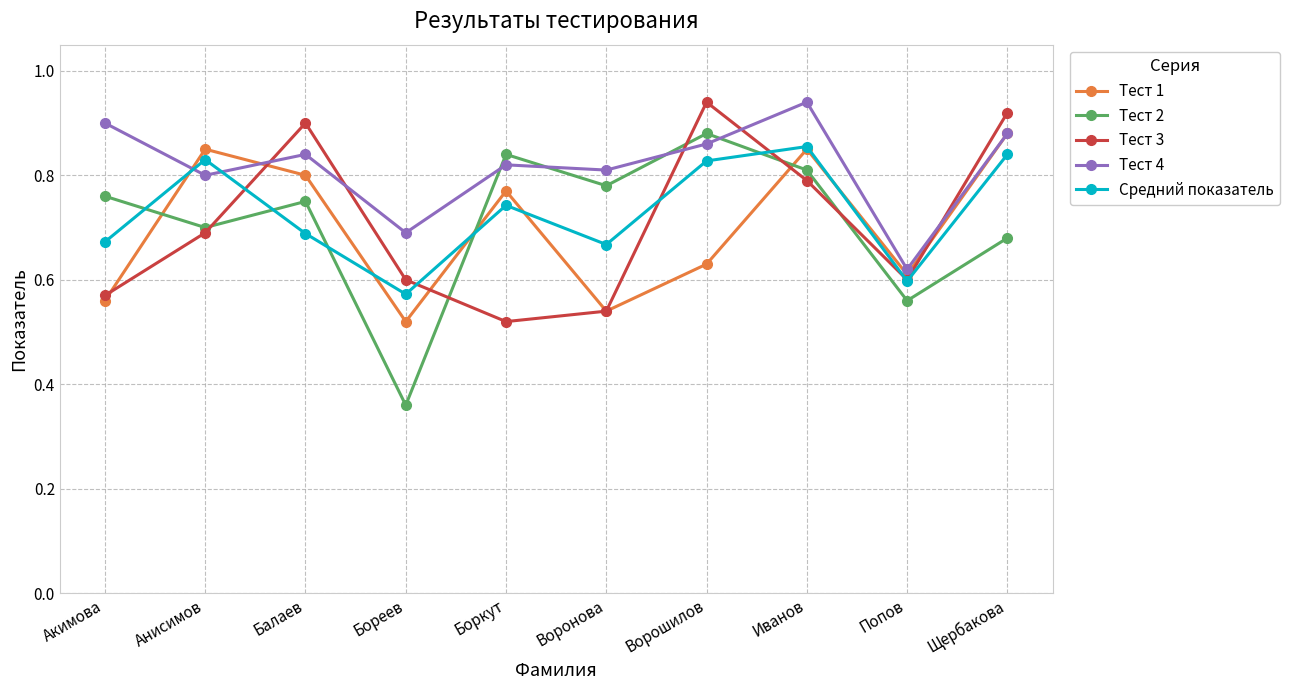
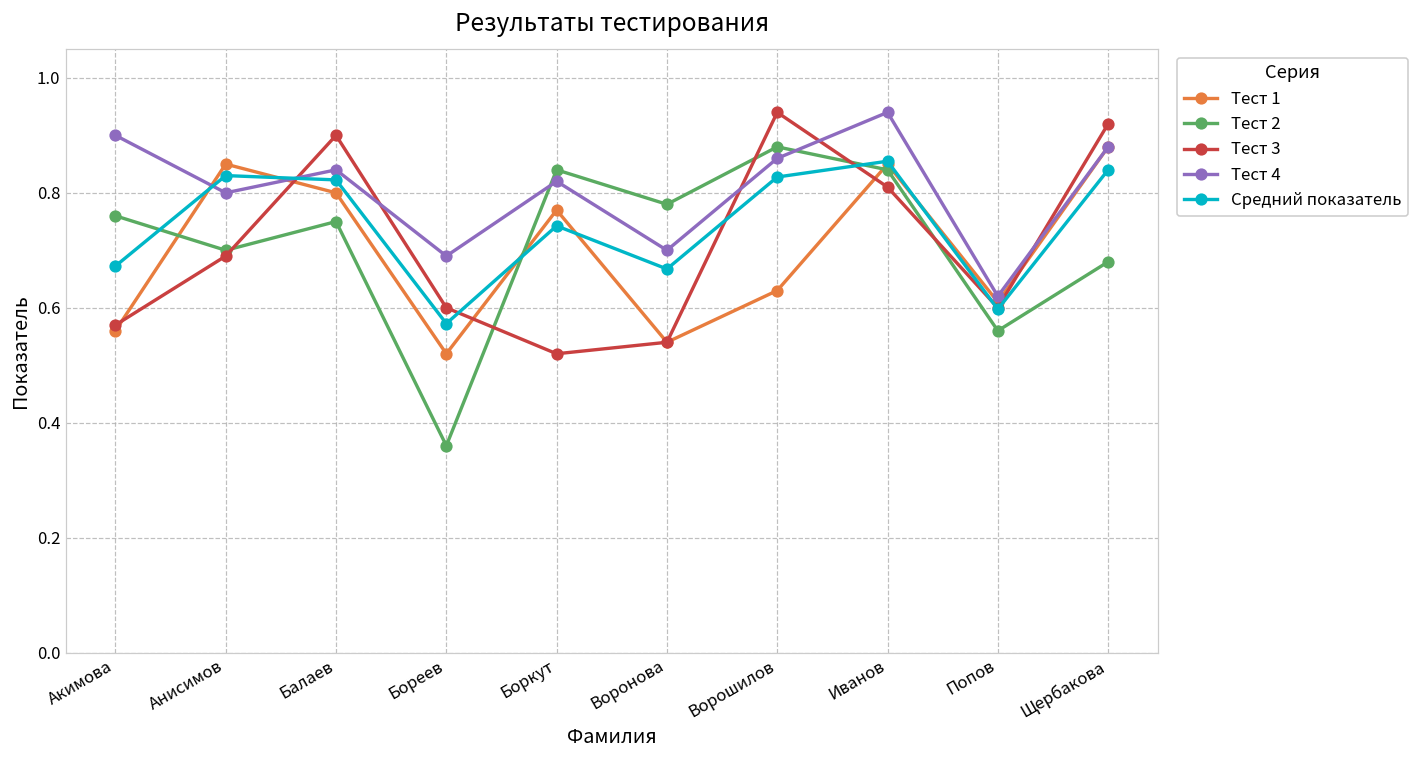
Средний показатель, Балаев: 0.69 -> 0.82
Тест 4, Воронова: 0.81 -> 0.70
Тест 2, Иванов: 0.81 -> 0.84
Тест 3, Иванов: 0.79 -> 0.81
